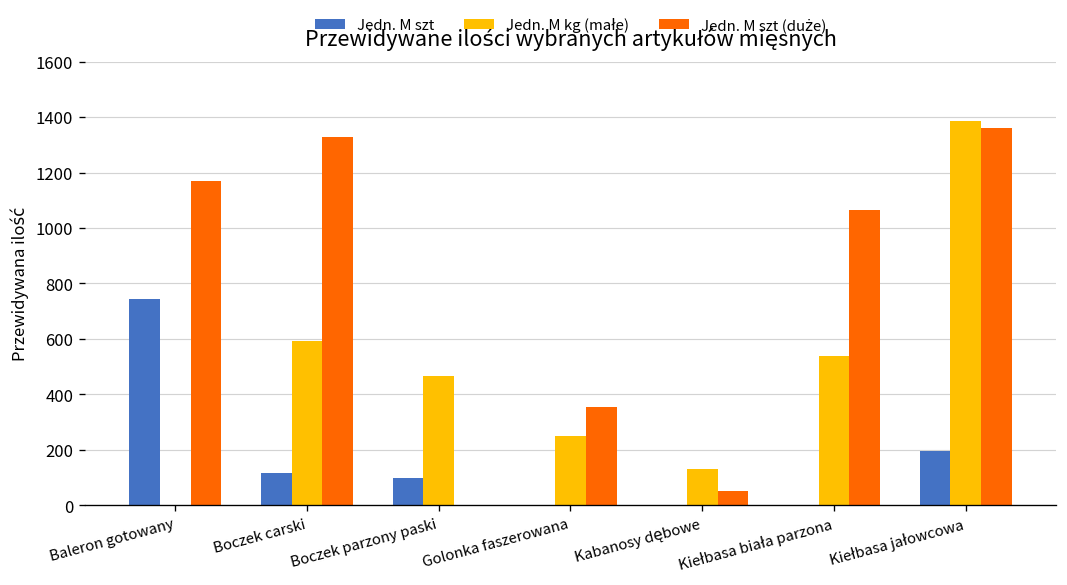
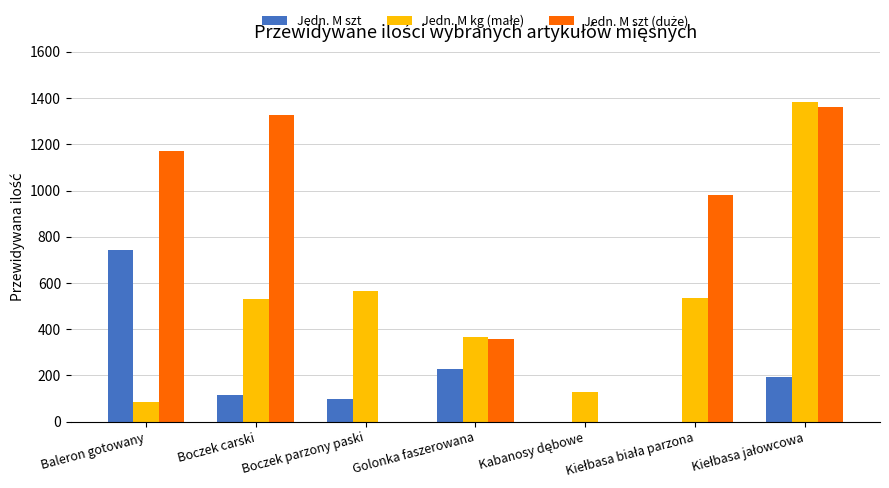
Jedn. M kg (małe), Baleron gotowany: 0 -> 90
Jedn. M kg (małe), Boczek carski: 590 -> 530
Jedn. M kg (małe), Boczek parzony paski: 470 -> 570
Jedn. M szt, Golonka faszerowana: 0 -> 230
Jedn. M kg (małe), Golonka faszerowana: 250 -> 370
Jedn. M szt (duże), Kabanosy dębowe: 50 -> 0
Jedn. M szt (duże), Kiełbasa biała parzona: 1070 -> 980
